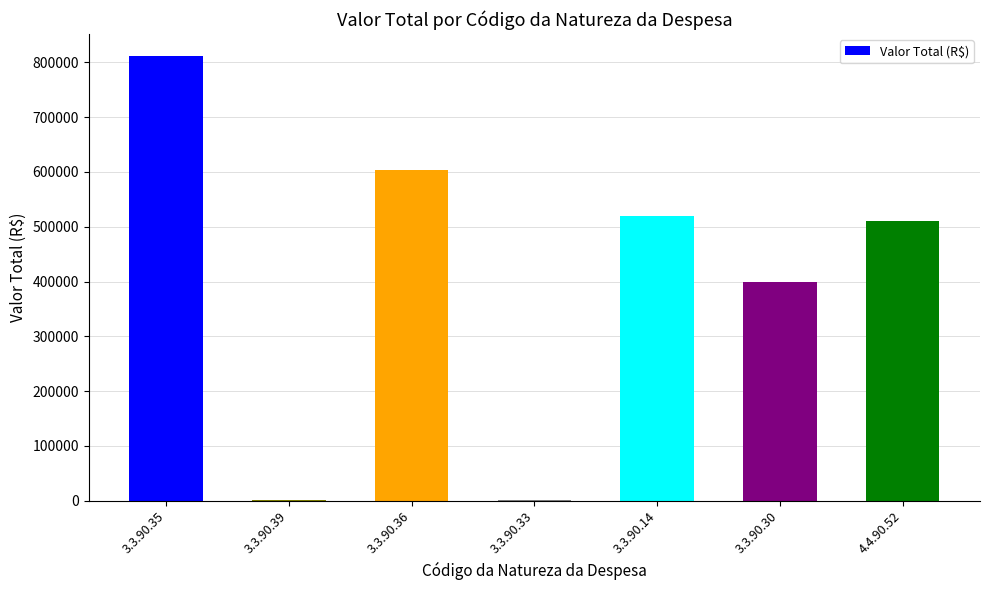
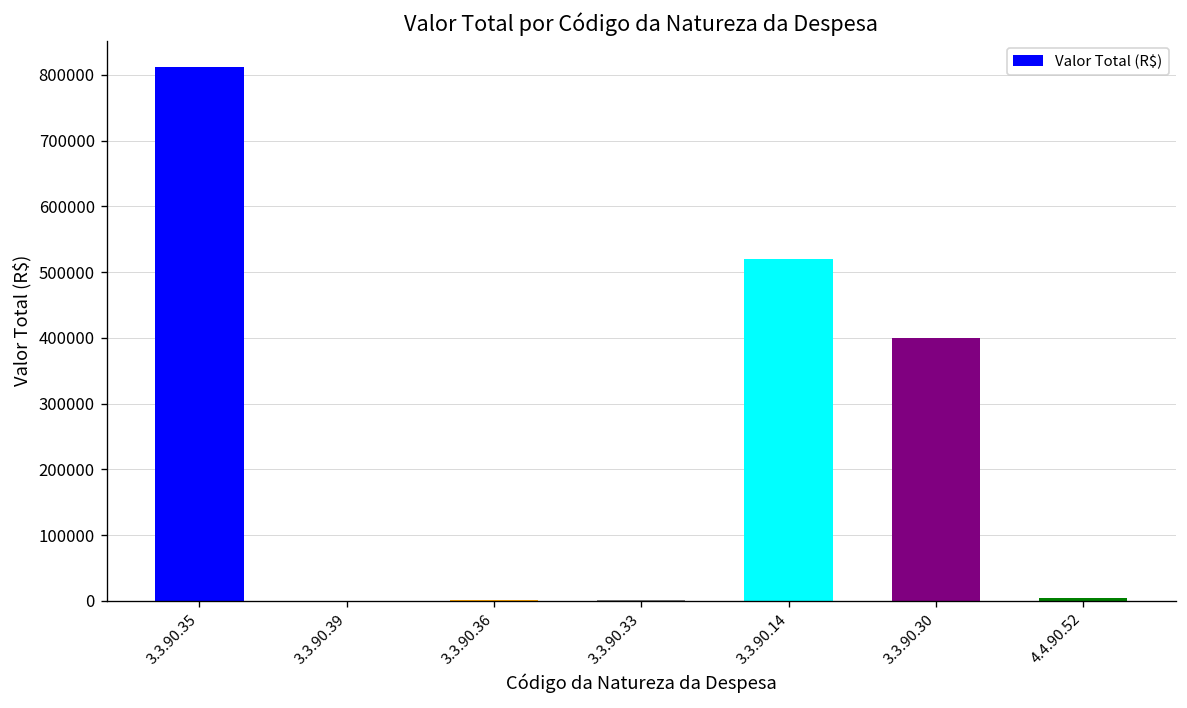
3.3.90.36: 600000 -> 0
4.4.90.52: 510000 -> 0
